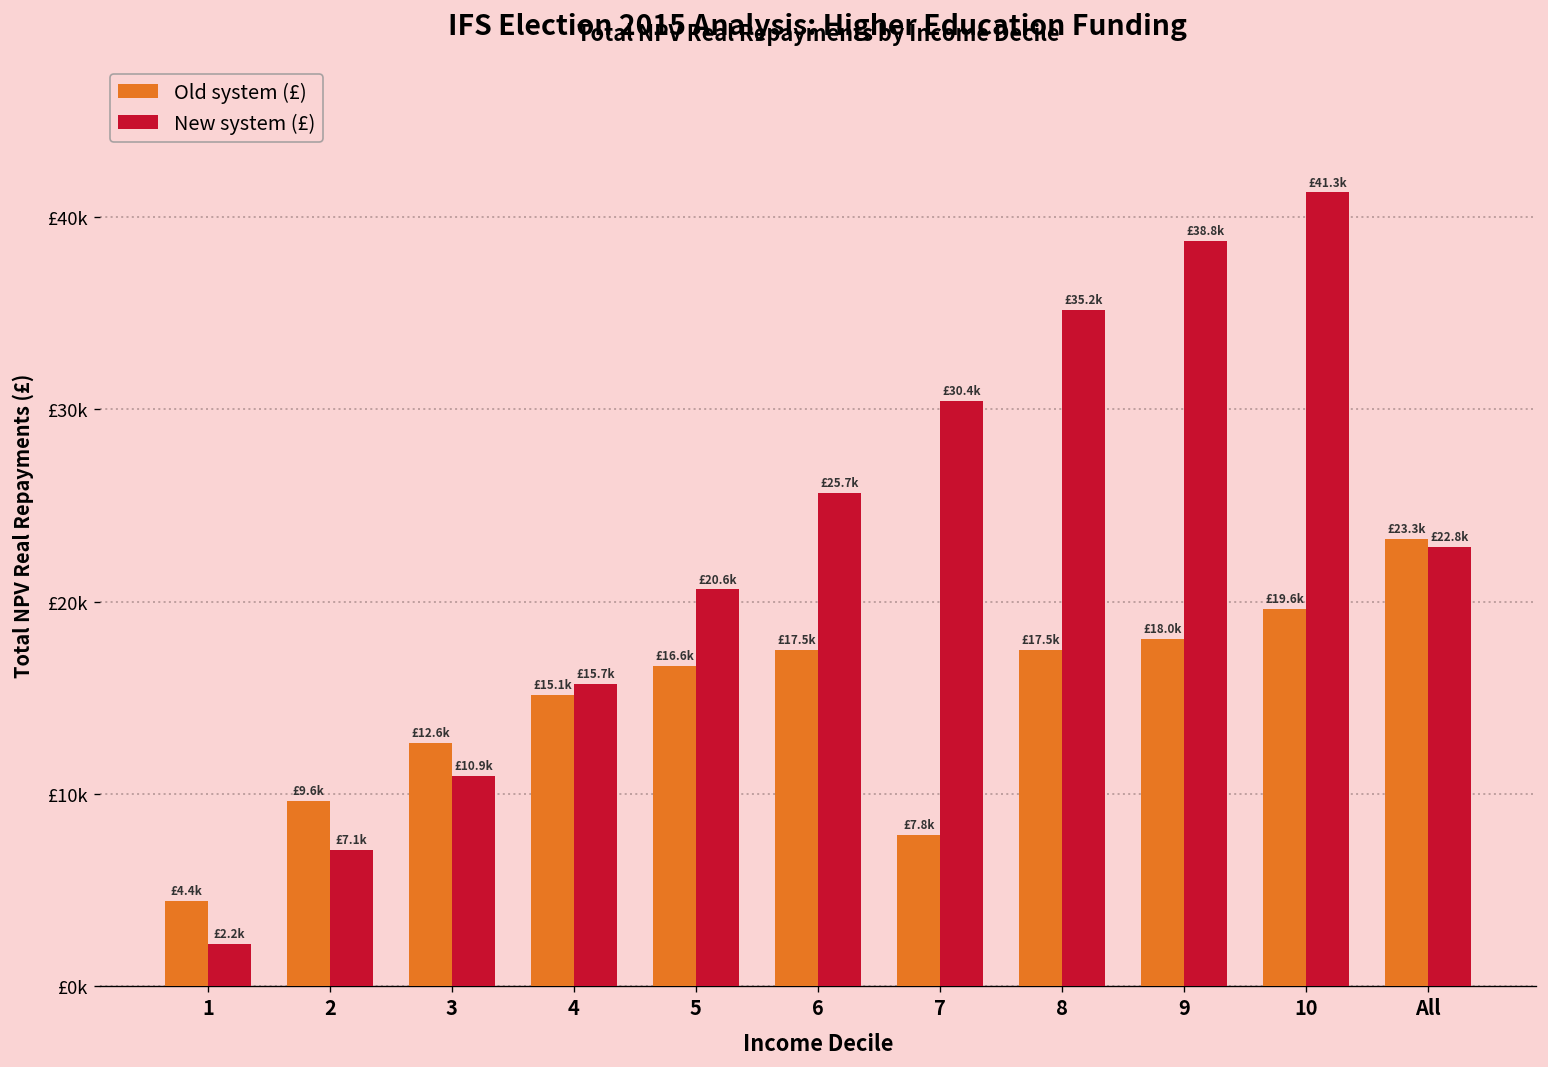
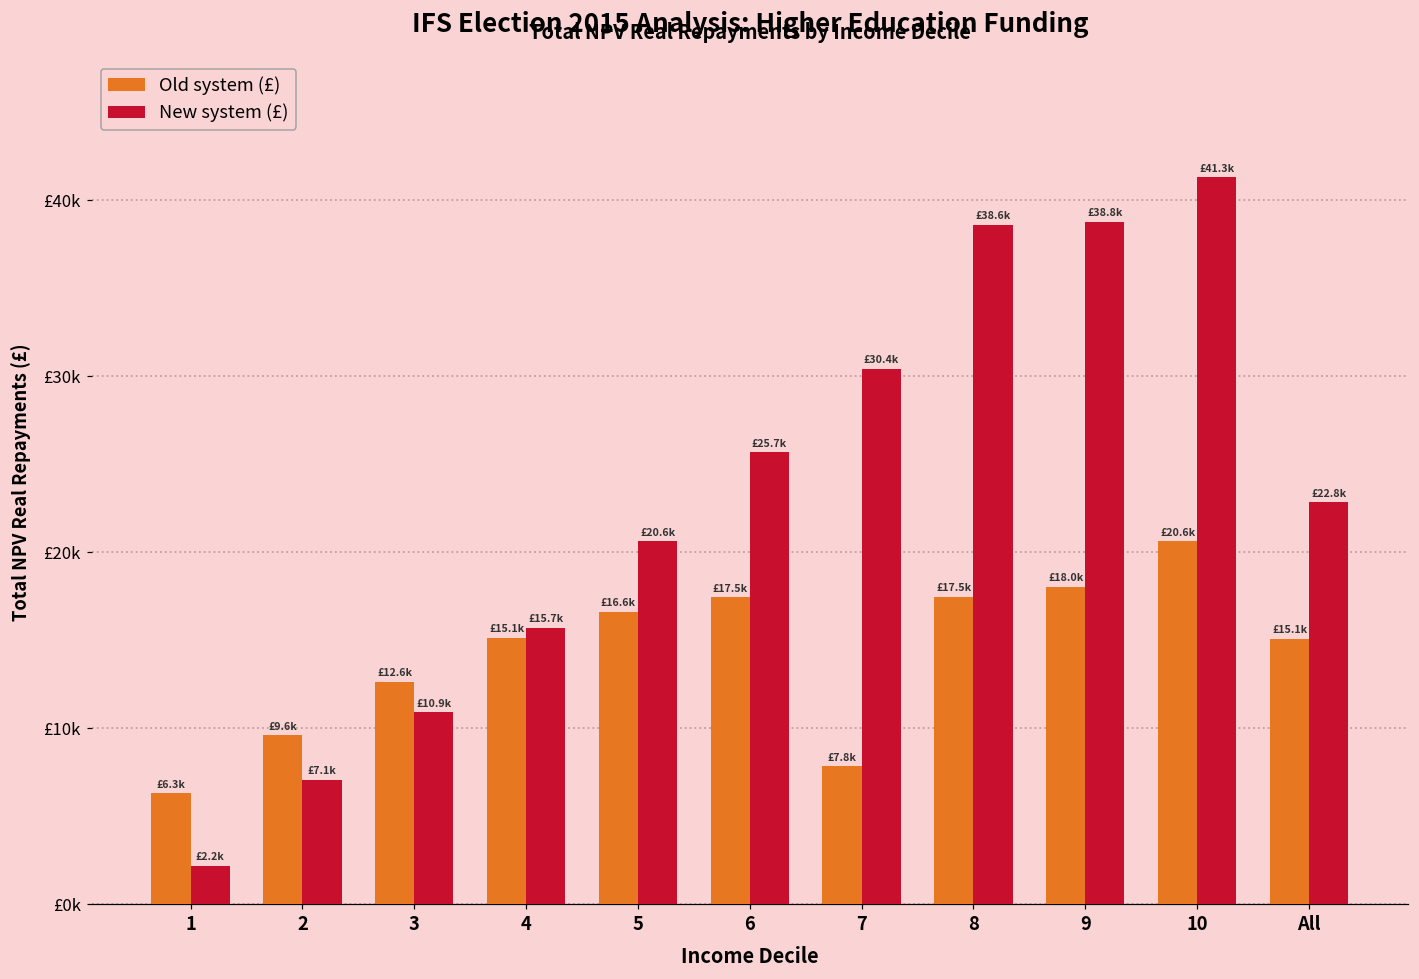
Old system (£), 1: £4.4k -> £6.3k
New system (£), 8: £35.2k -> £38.6k
Old system (£), 10: £19.6k -> £20.6k
Old system (£), All: £23.3k -> £15.1k
